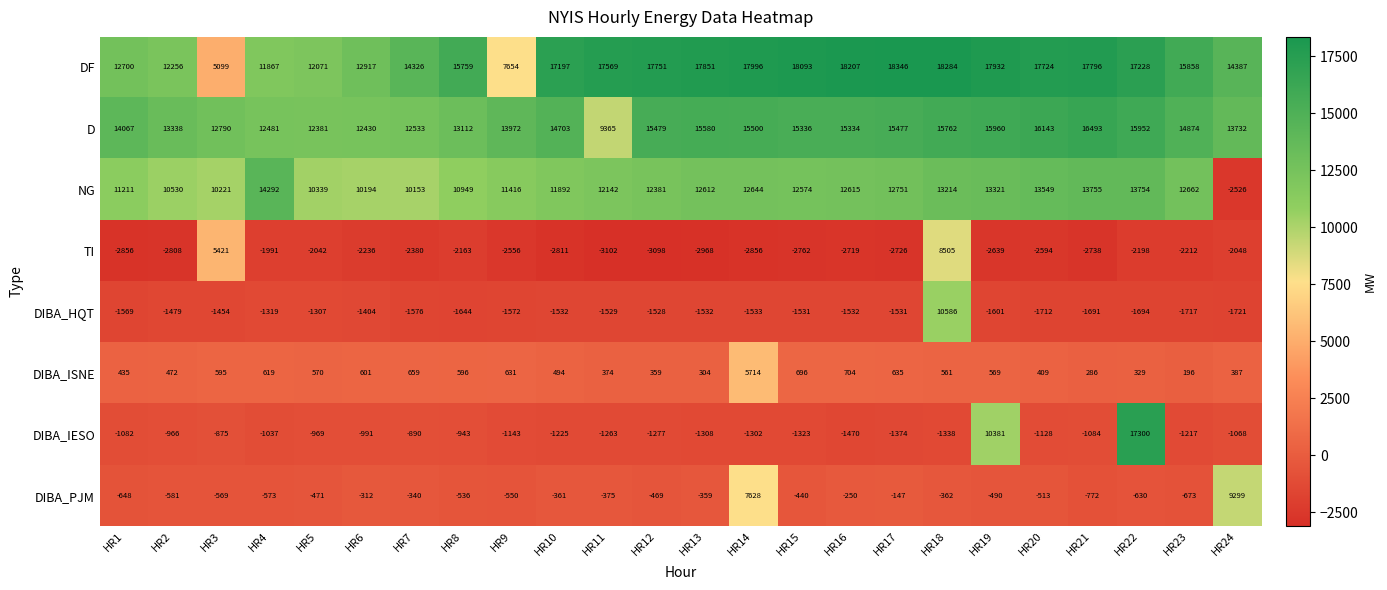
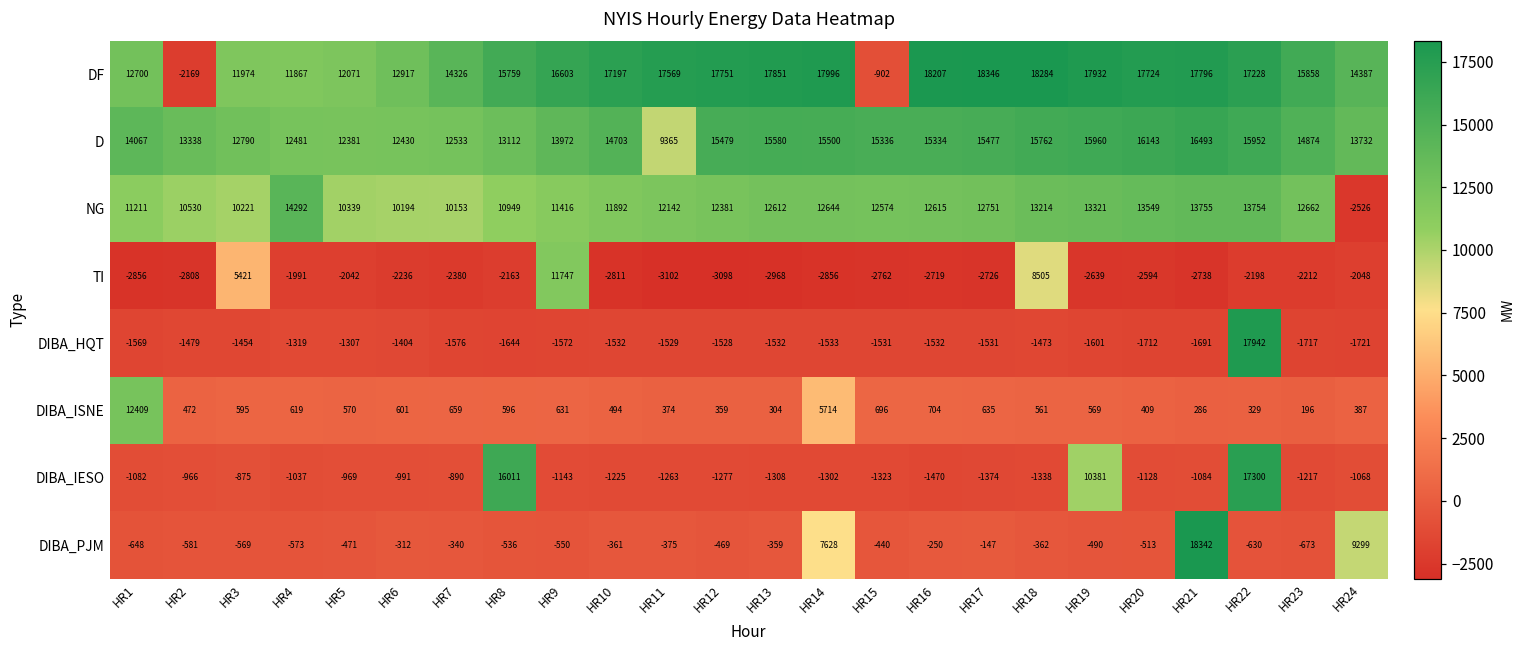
DF, HR2: 12256 -> -2169
DF, HR3: 5099 -> 11974
DF, HR9: 7654 -> 16603
DF, HR15: 18093 -> -902
TI, HR9: -2556 -> 11747
DIBA_HQT, HR18: 10586 -> -1473
DIBA_HQT, HR22: -1694 -> 17942
DIBA_ISNE, HR1: 435 -> 12409
DIBA_IESO, HR8: -943 -> 16011
DIBA_PJM, HR21: -772 -> 18342
